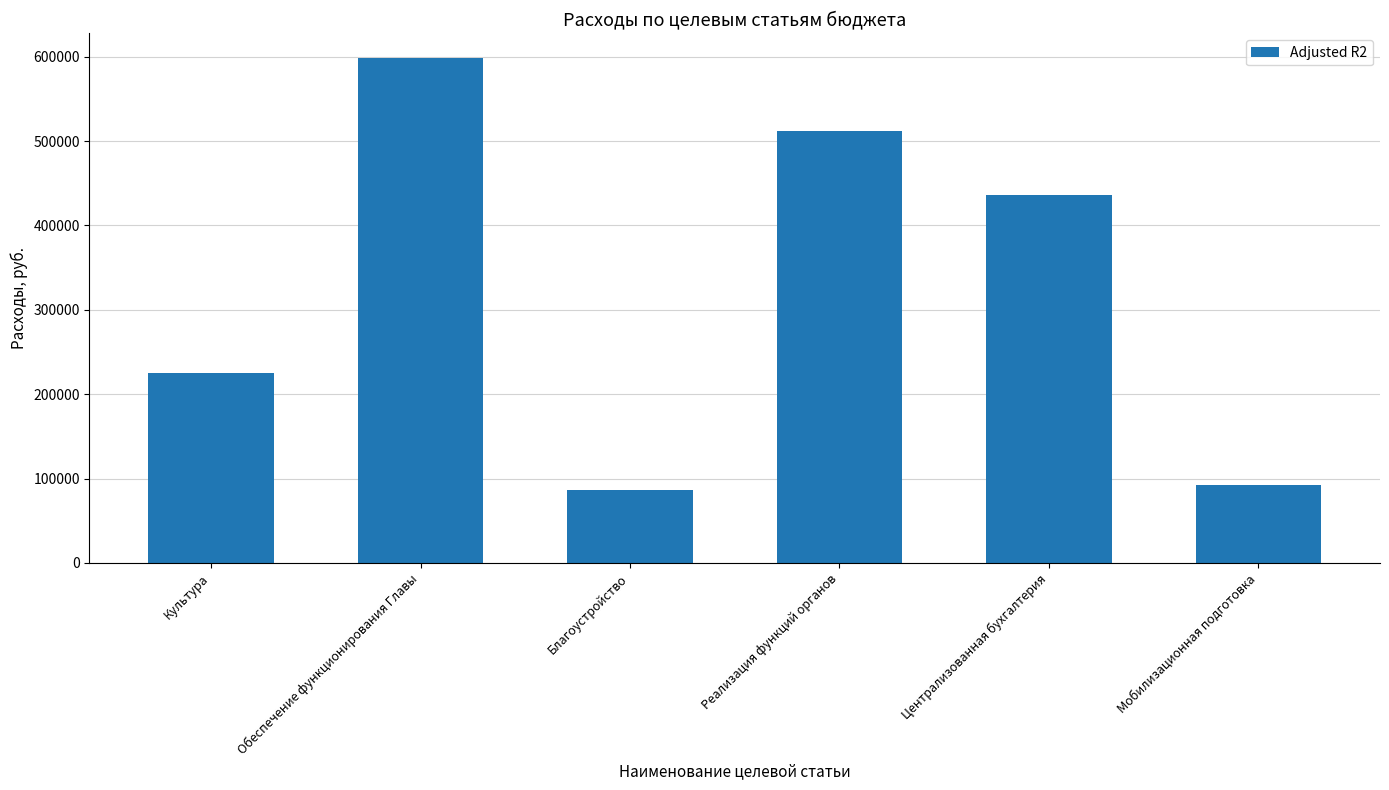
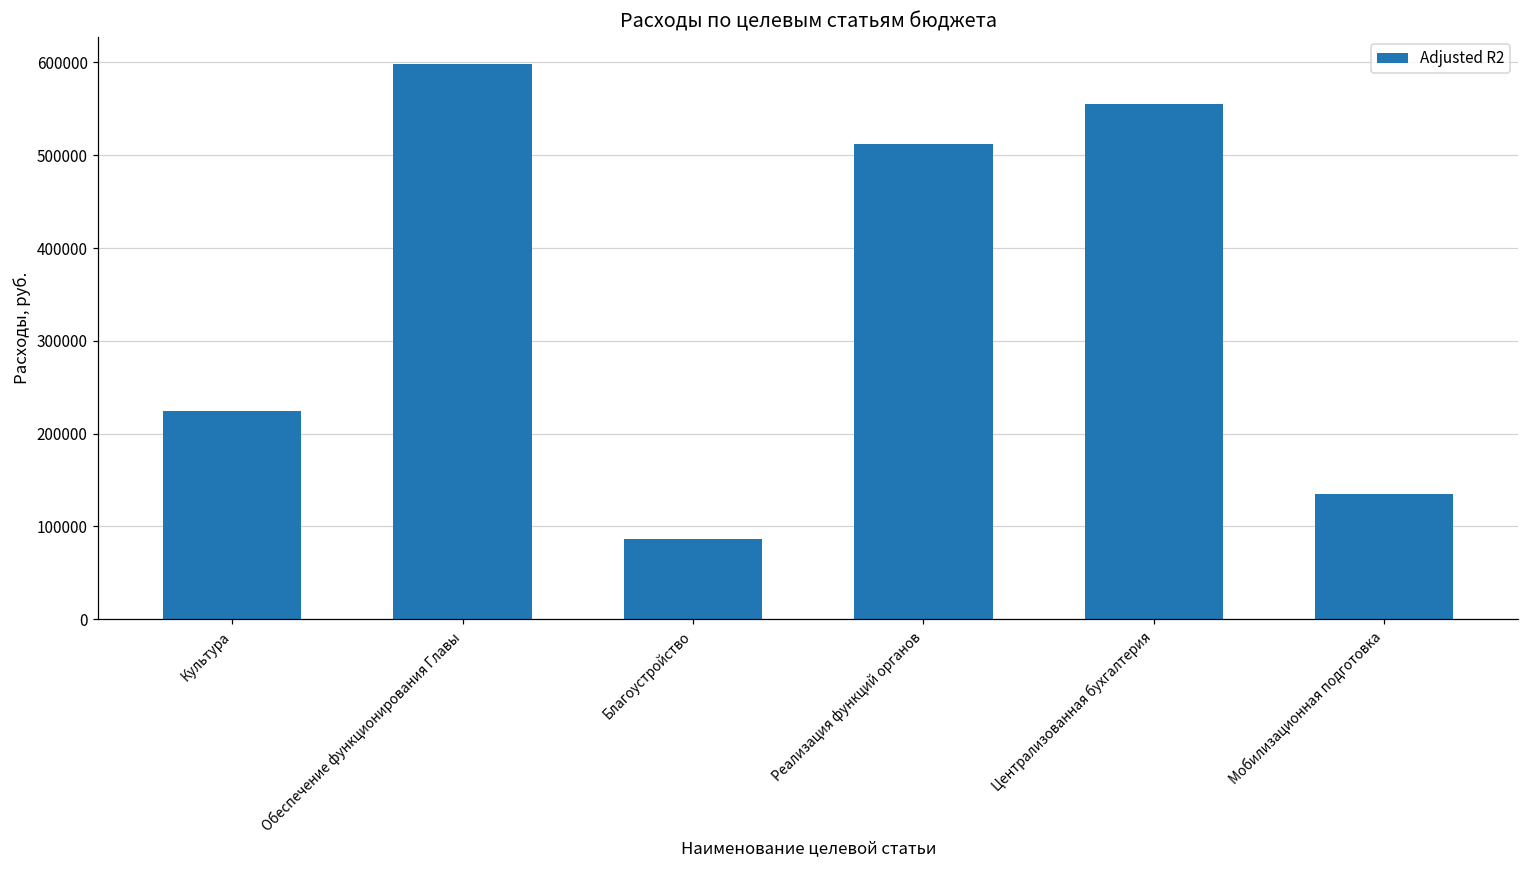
Централизованная бухгалтерия: 440000 -> 560000
Мобилизационная подготовка: 90000 -> 130000
